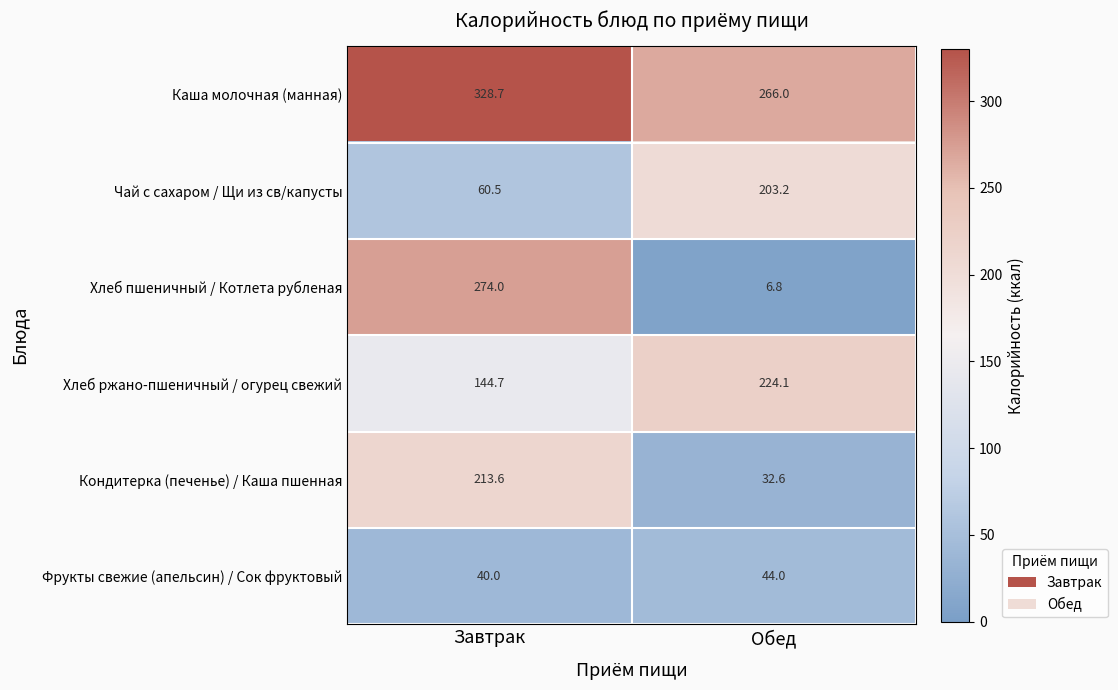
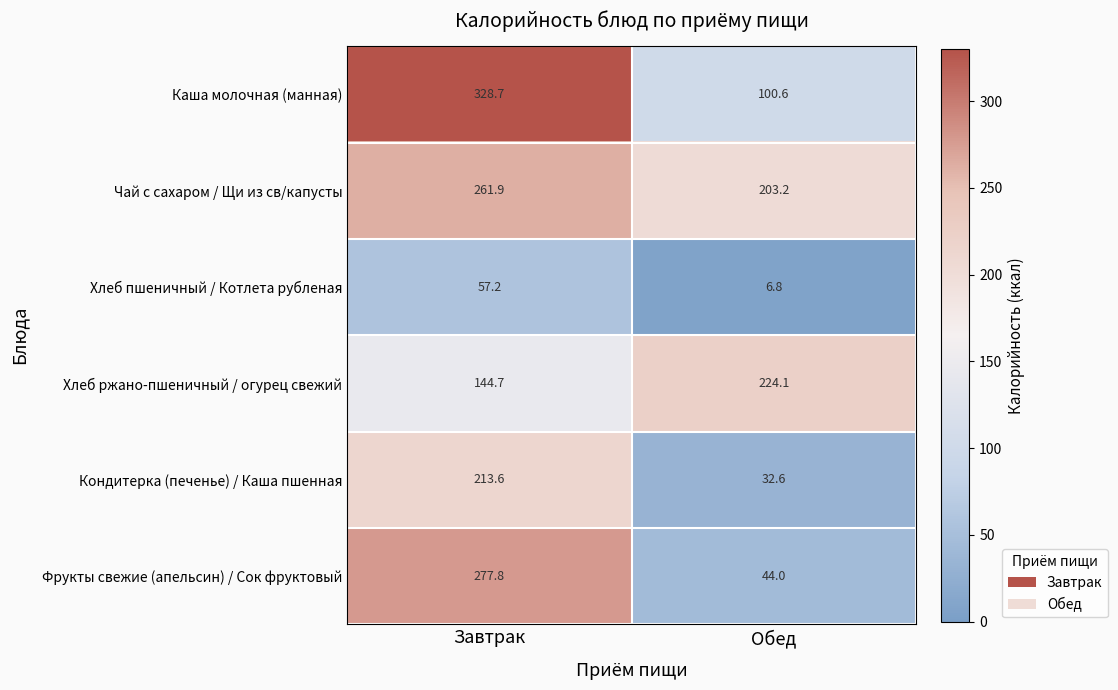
Каша молочная (манная), Обед: 266.0 -> 100.6
Чай с сахаром / Щи из св/капусты, Завтрак: 60.5 -> 261.9
Хлеб пшеничный / Котлета рубленая, Завтрак: 274.0 -> 57.2
Фрукты свежие (апельсин) / Сок фруктовый, Завтрак: 40.0 -> 277.8
